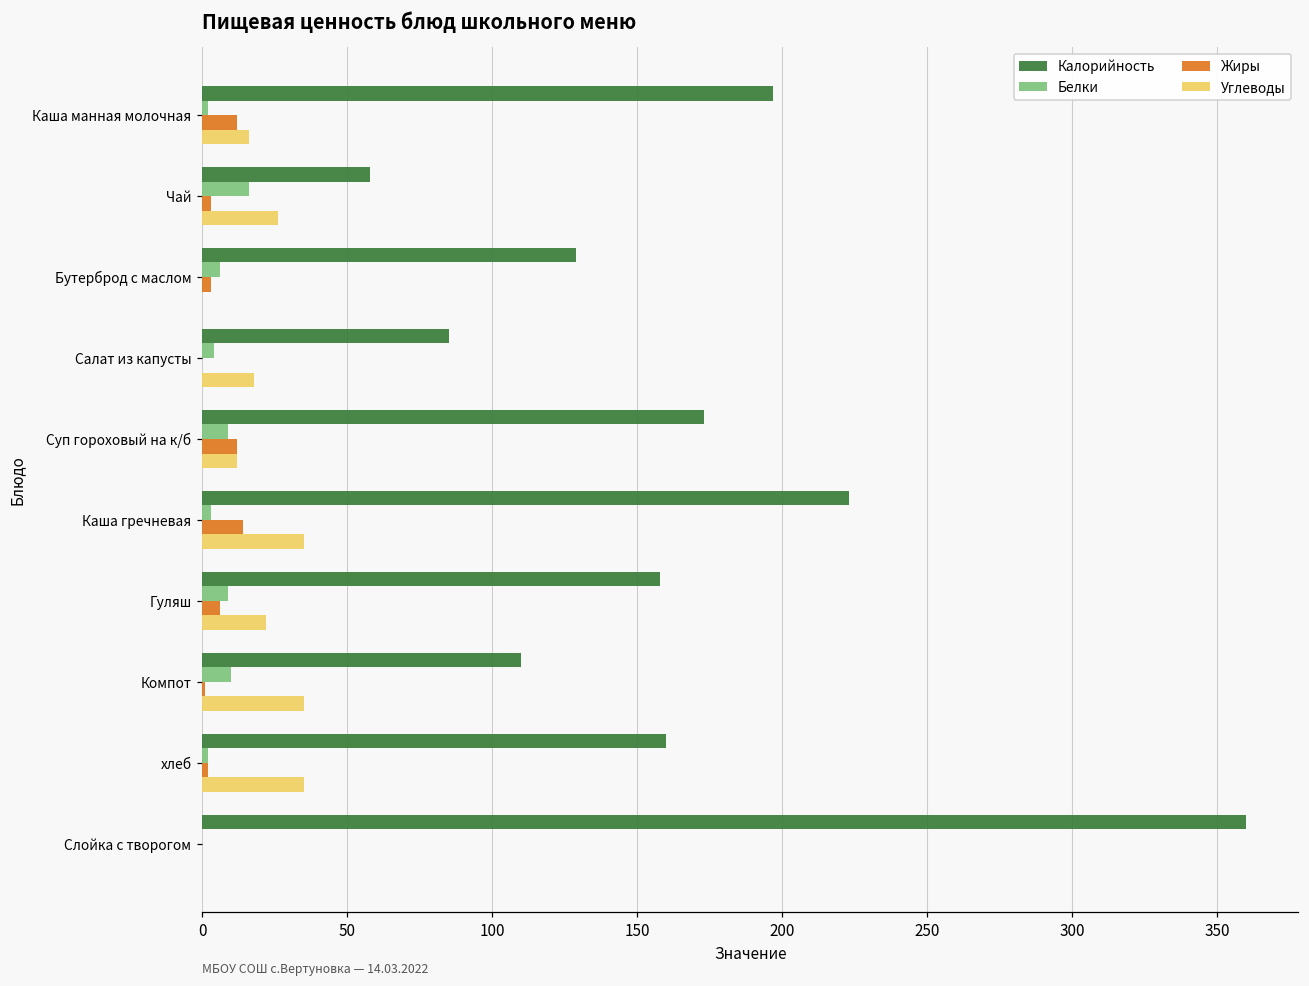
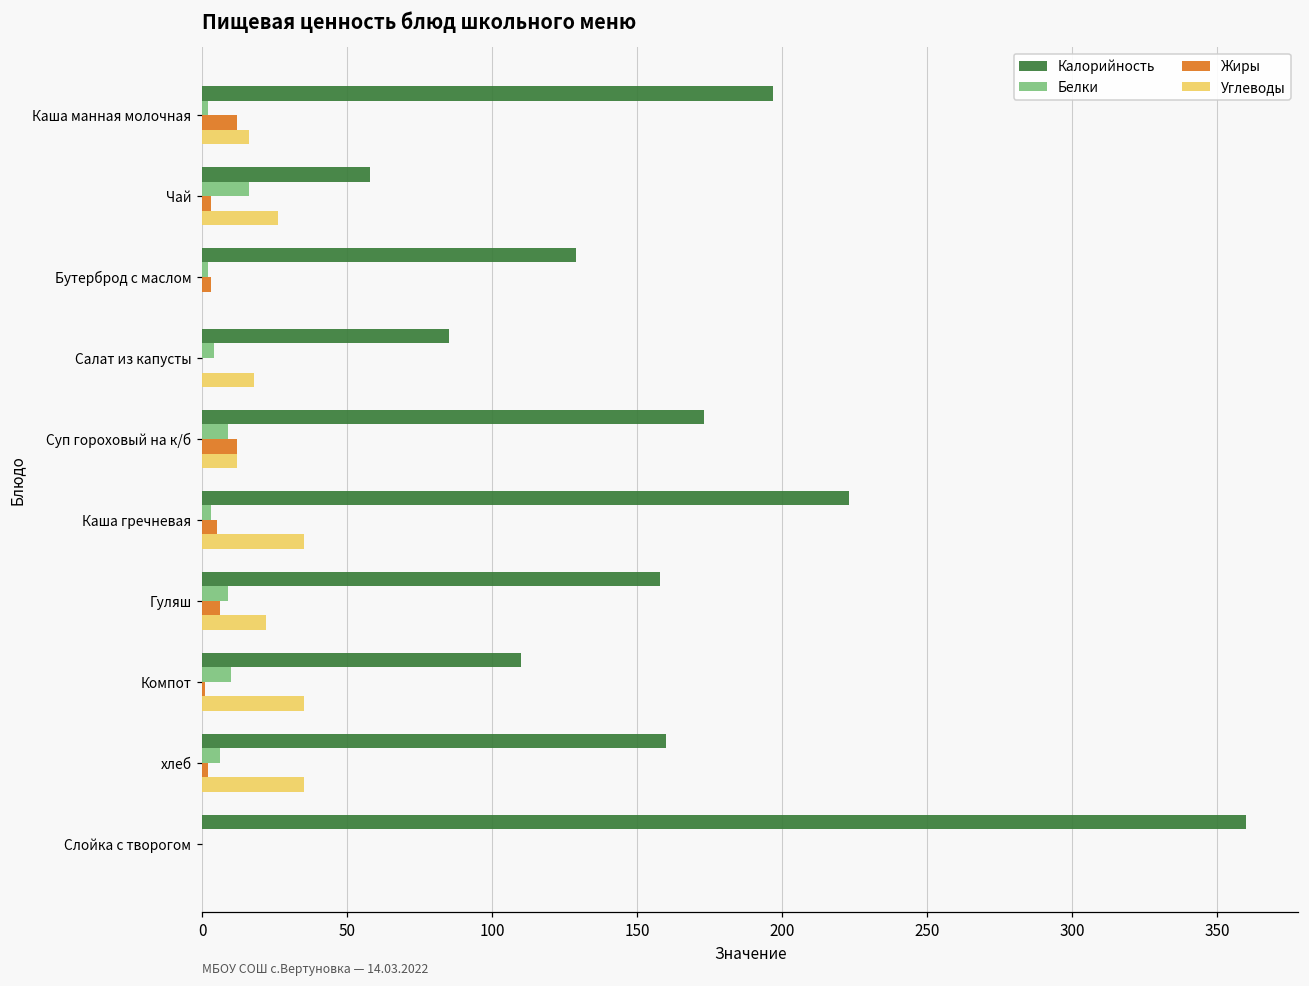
Белки, Бутерброд с маслом: 6 -> 2
Жиры, Каша гречневая: 14 -> 5
Белки, хлеб: 2 -> 6
